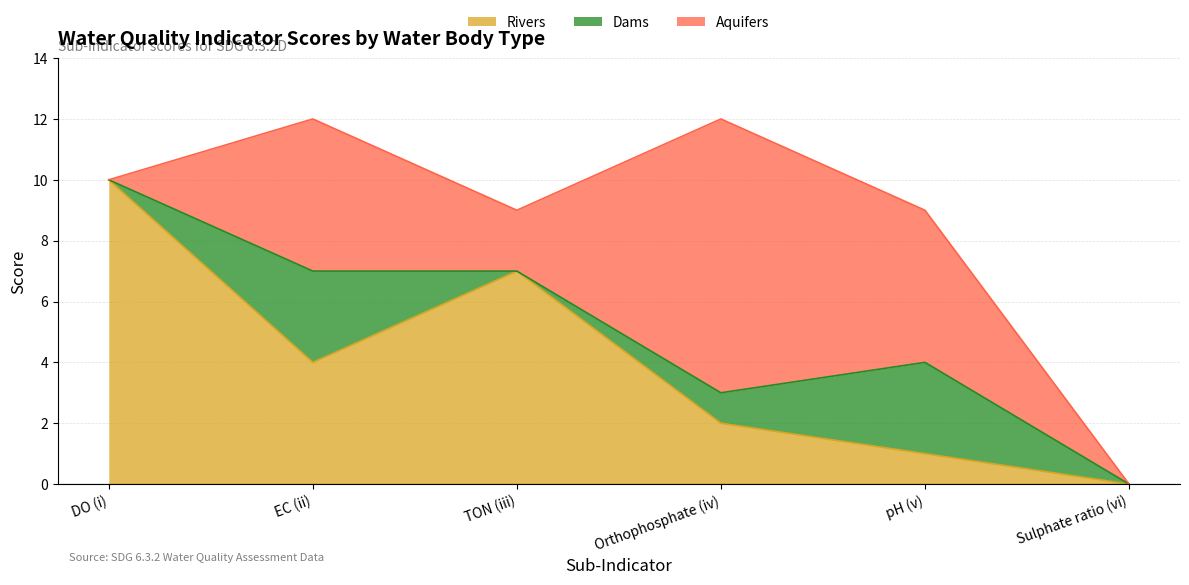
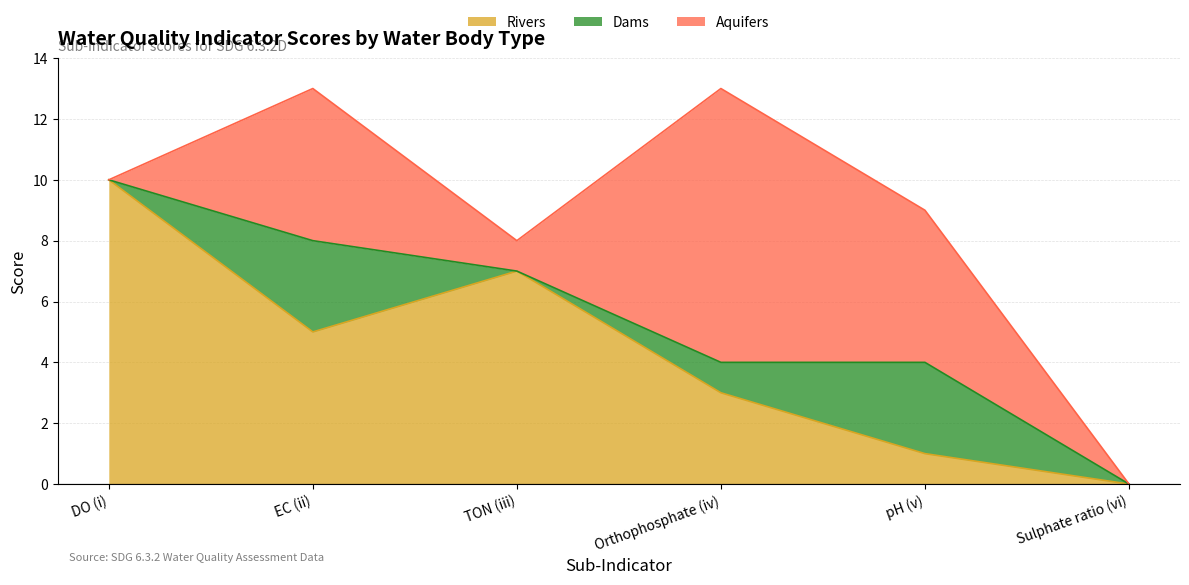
Rivers, EC (ii): 4 -> 5
Aquifers, TON (iii): 2 -> 1
Rivers, Orthophosphate (iv): 2 -> 3
